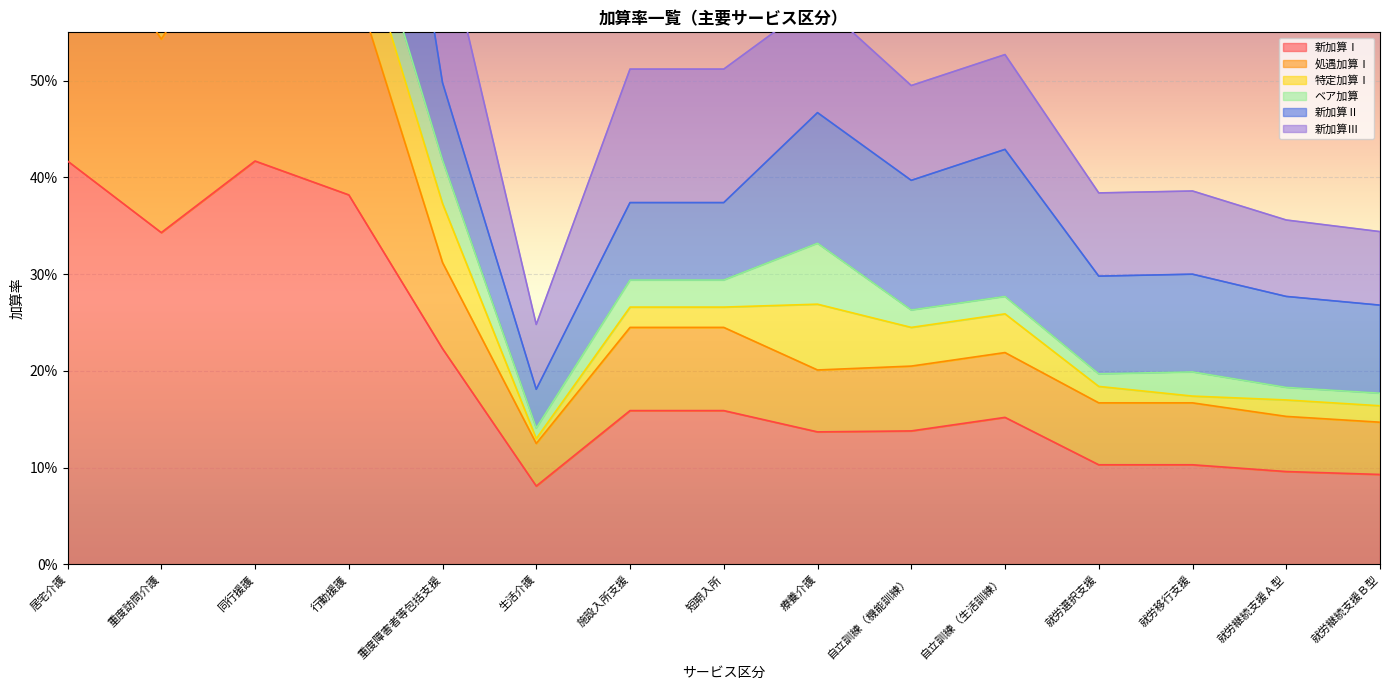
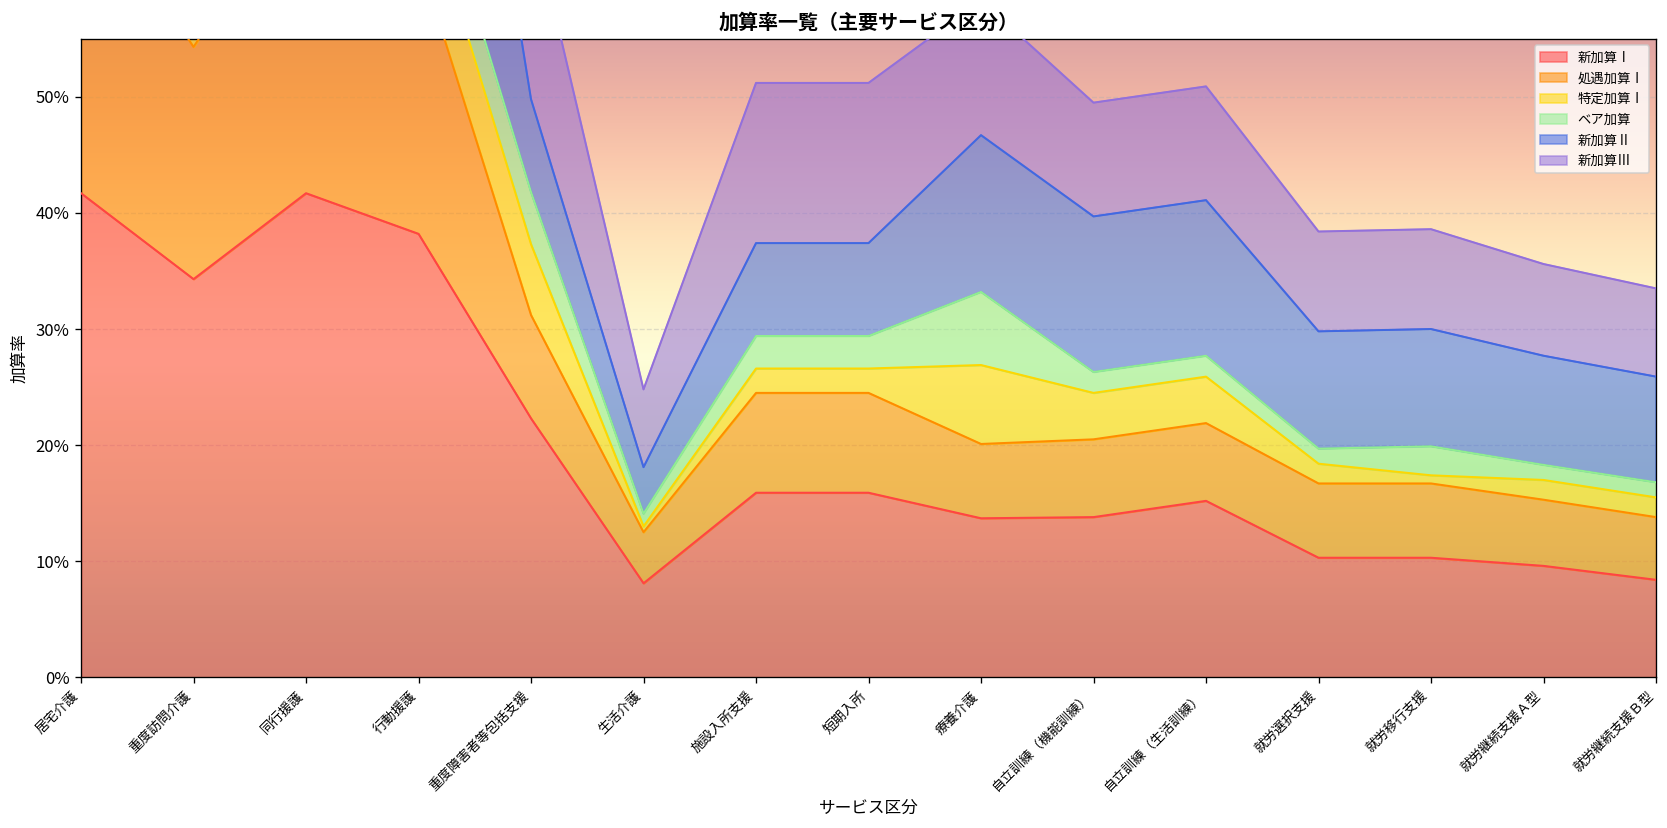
新加算Ⅱ, 自立訓練（生活訓練）: 15% -> 13%
新加算Ⅰ, 就労継続支援Ｂ型: 9% -> 8%
